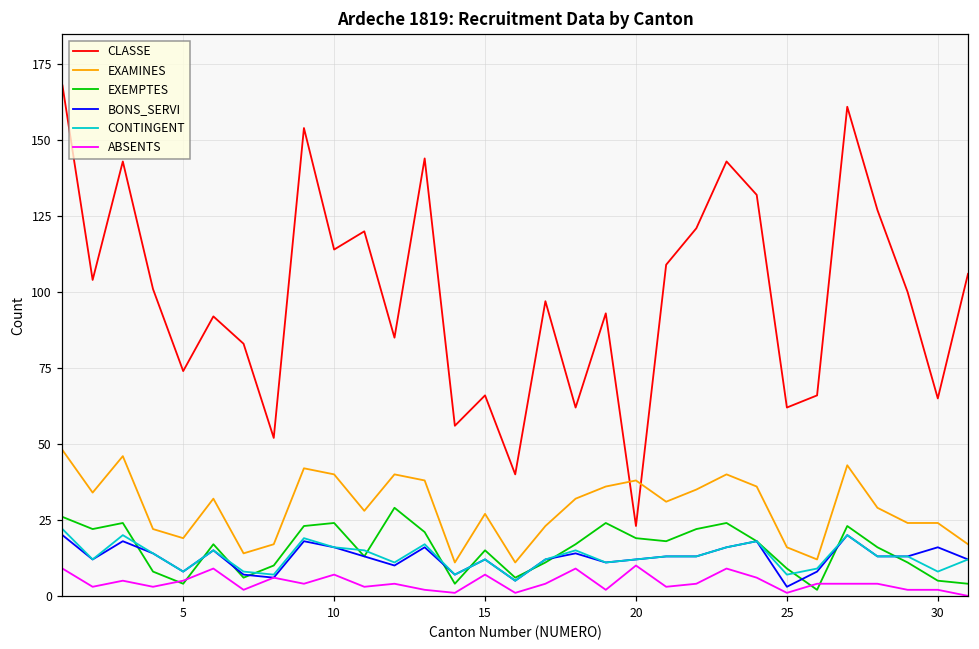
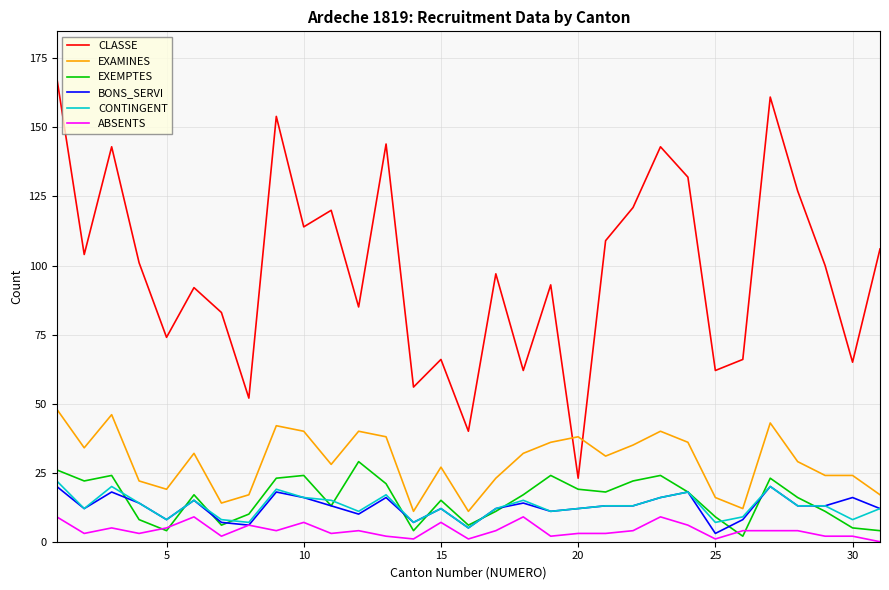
ABSENTS, 20: 10 -> 3
